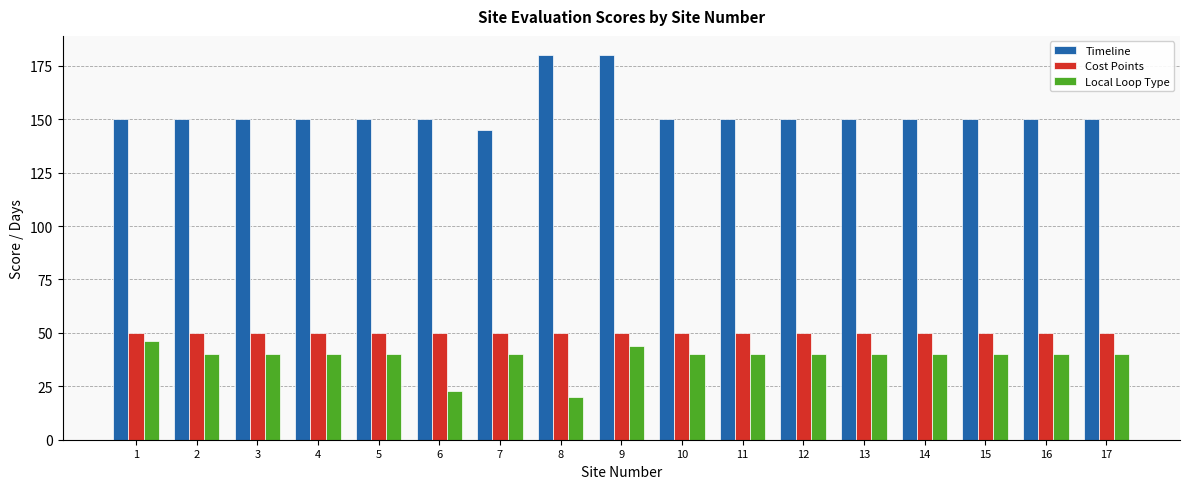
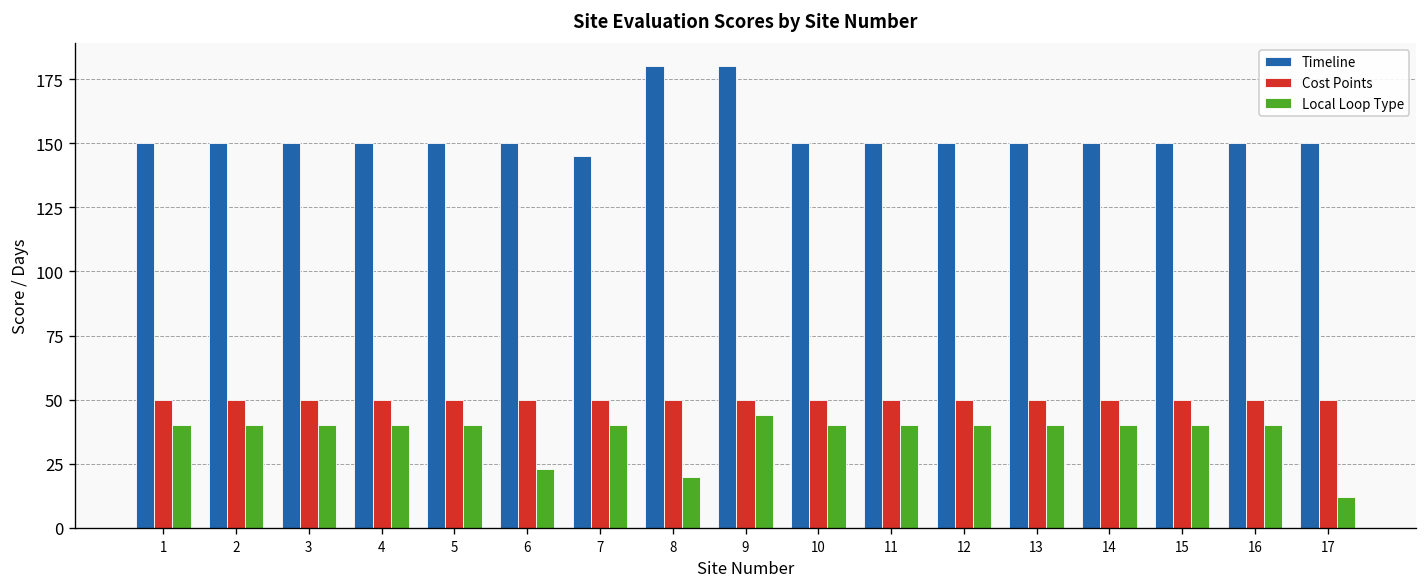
Local Loop Type, 1: 46 -> 40
Local Loop Type, 17: 40 -> 12
